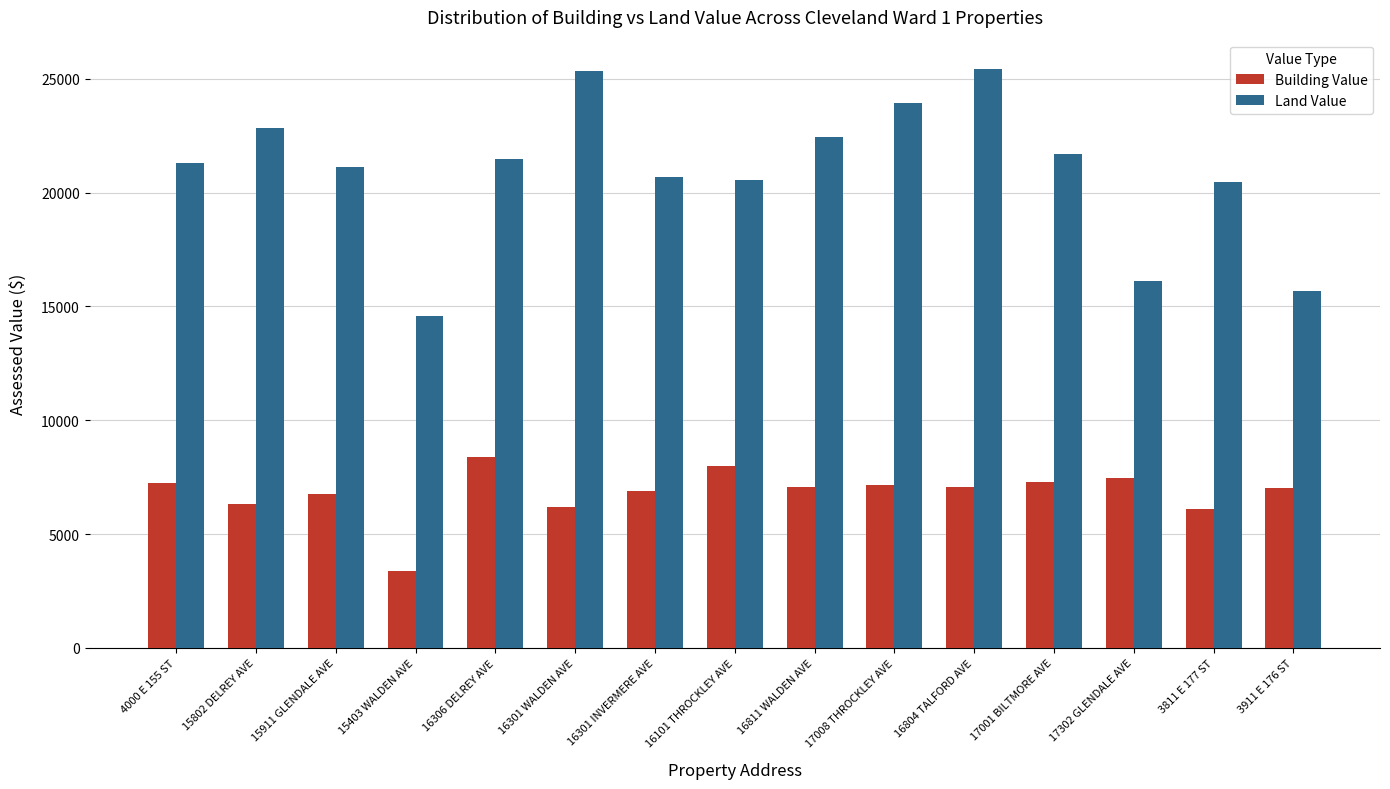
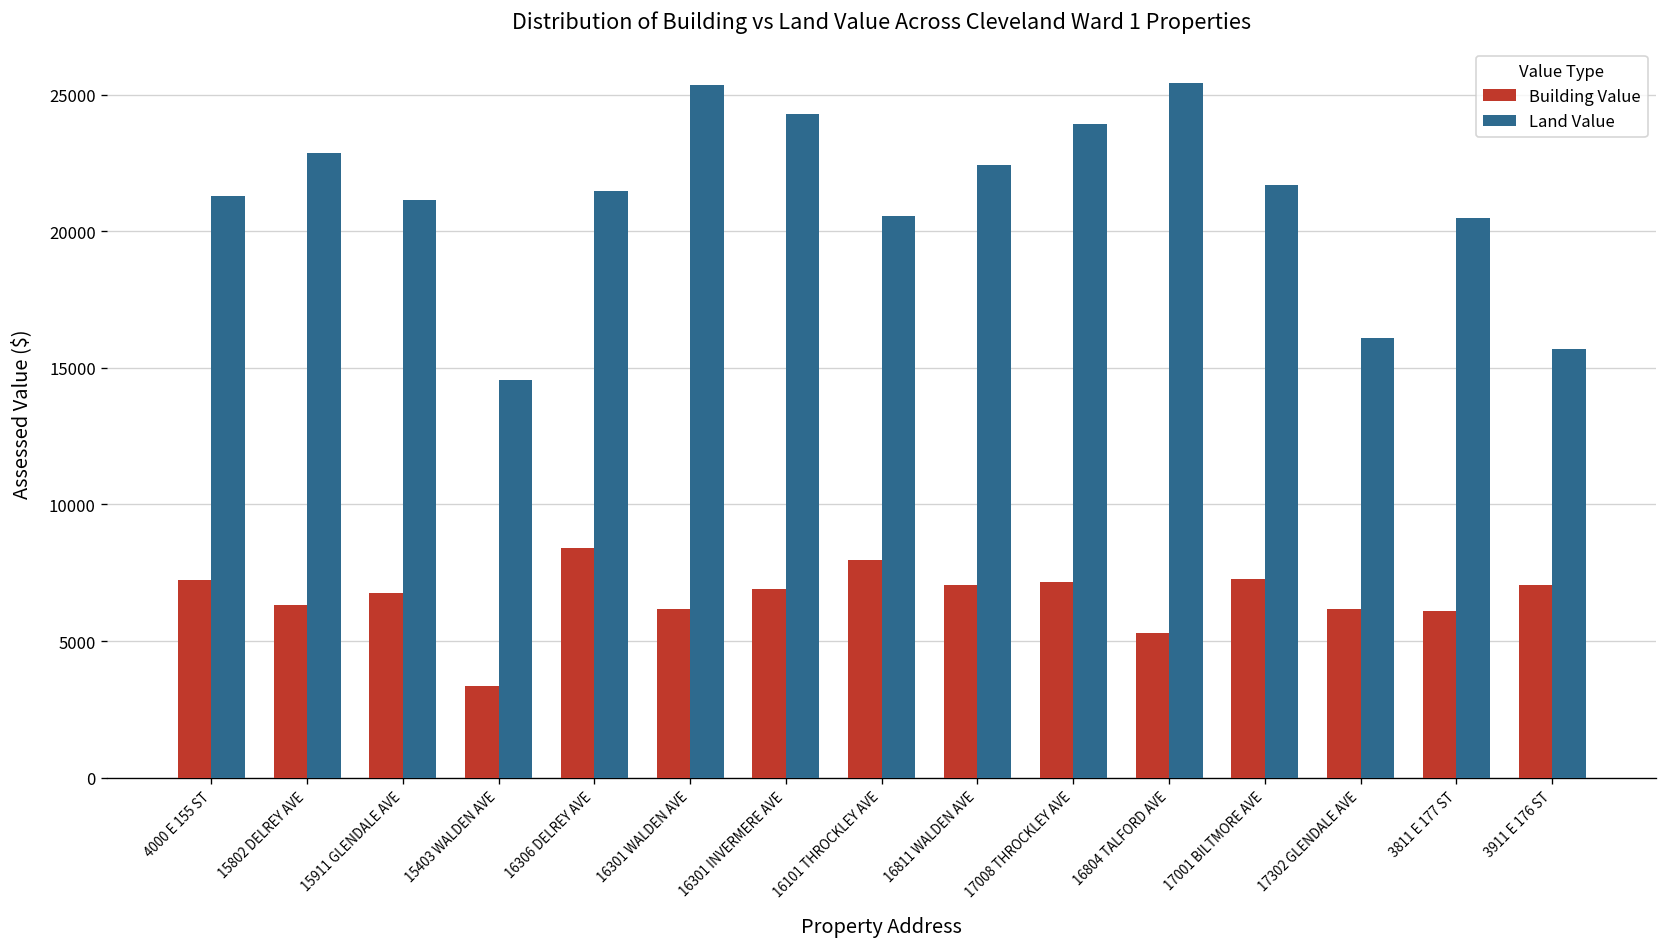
Land Value, 16301 INVERMERE AVE: 20700 -> 24300
Building Value, 16804 TALFORD AVE: 7100 -> 5300
Building Value, 17302 GLENDALE AVE: 7500 -> 6200
